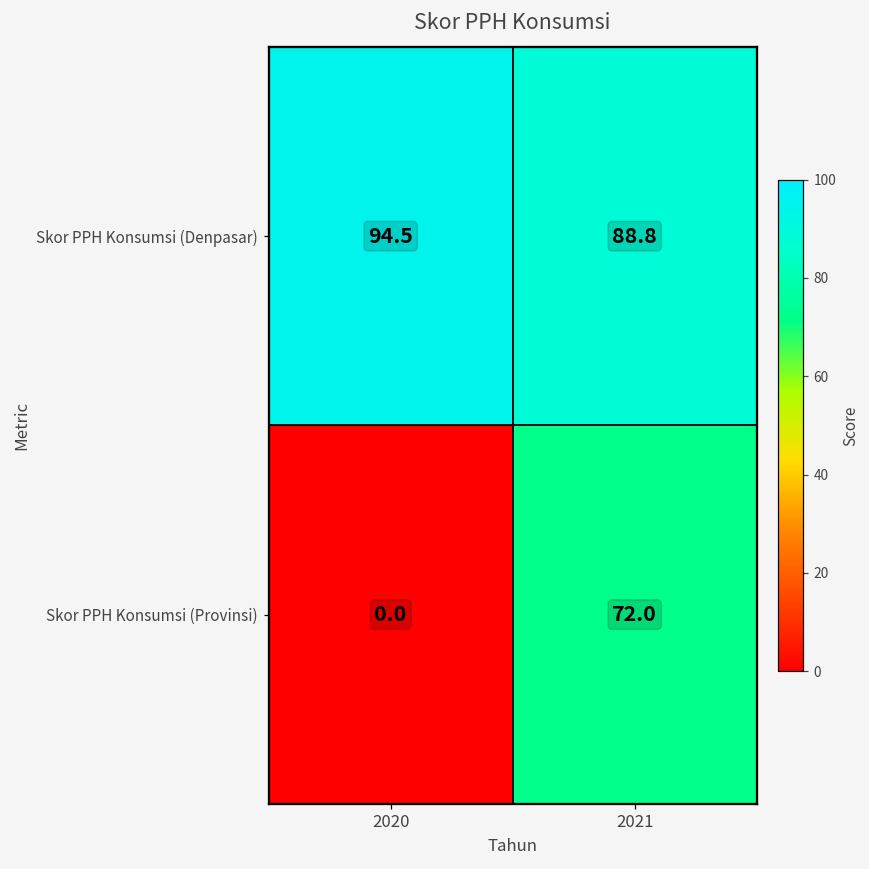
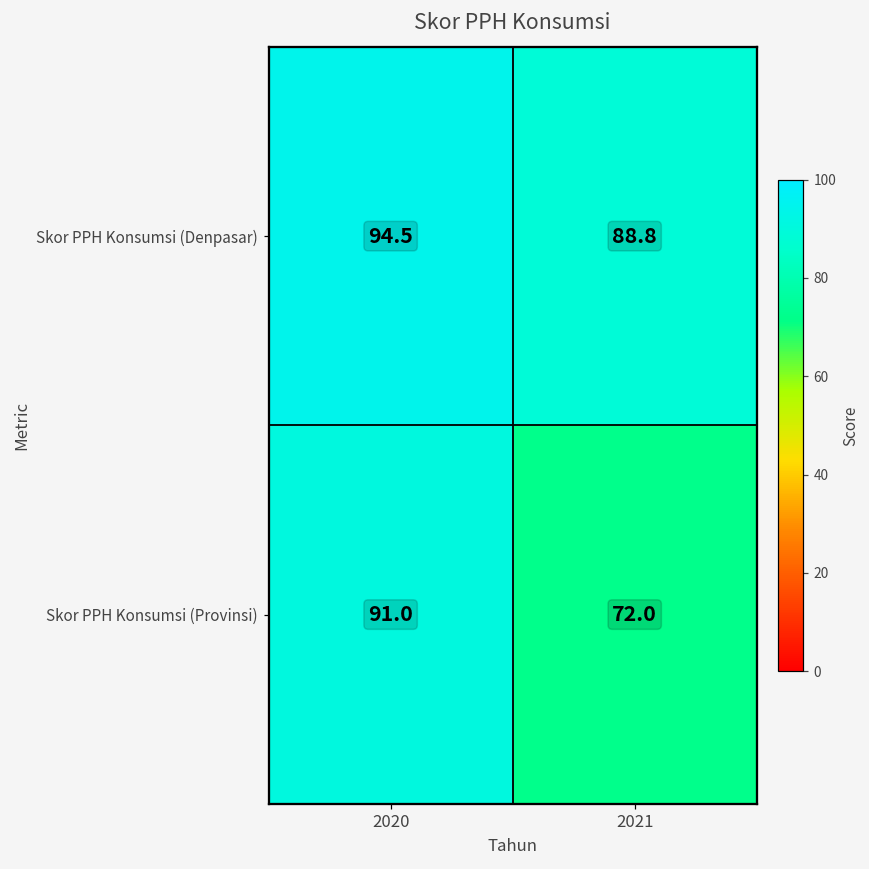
Skor PPH Konsumsi (Provinsi), 2020: 0.0 -> 91.0
